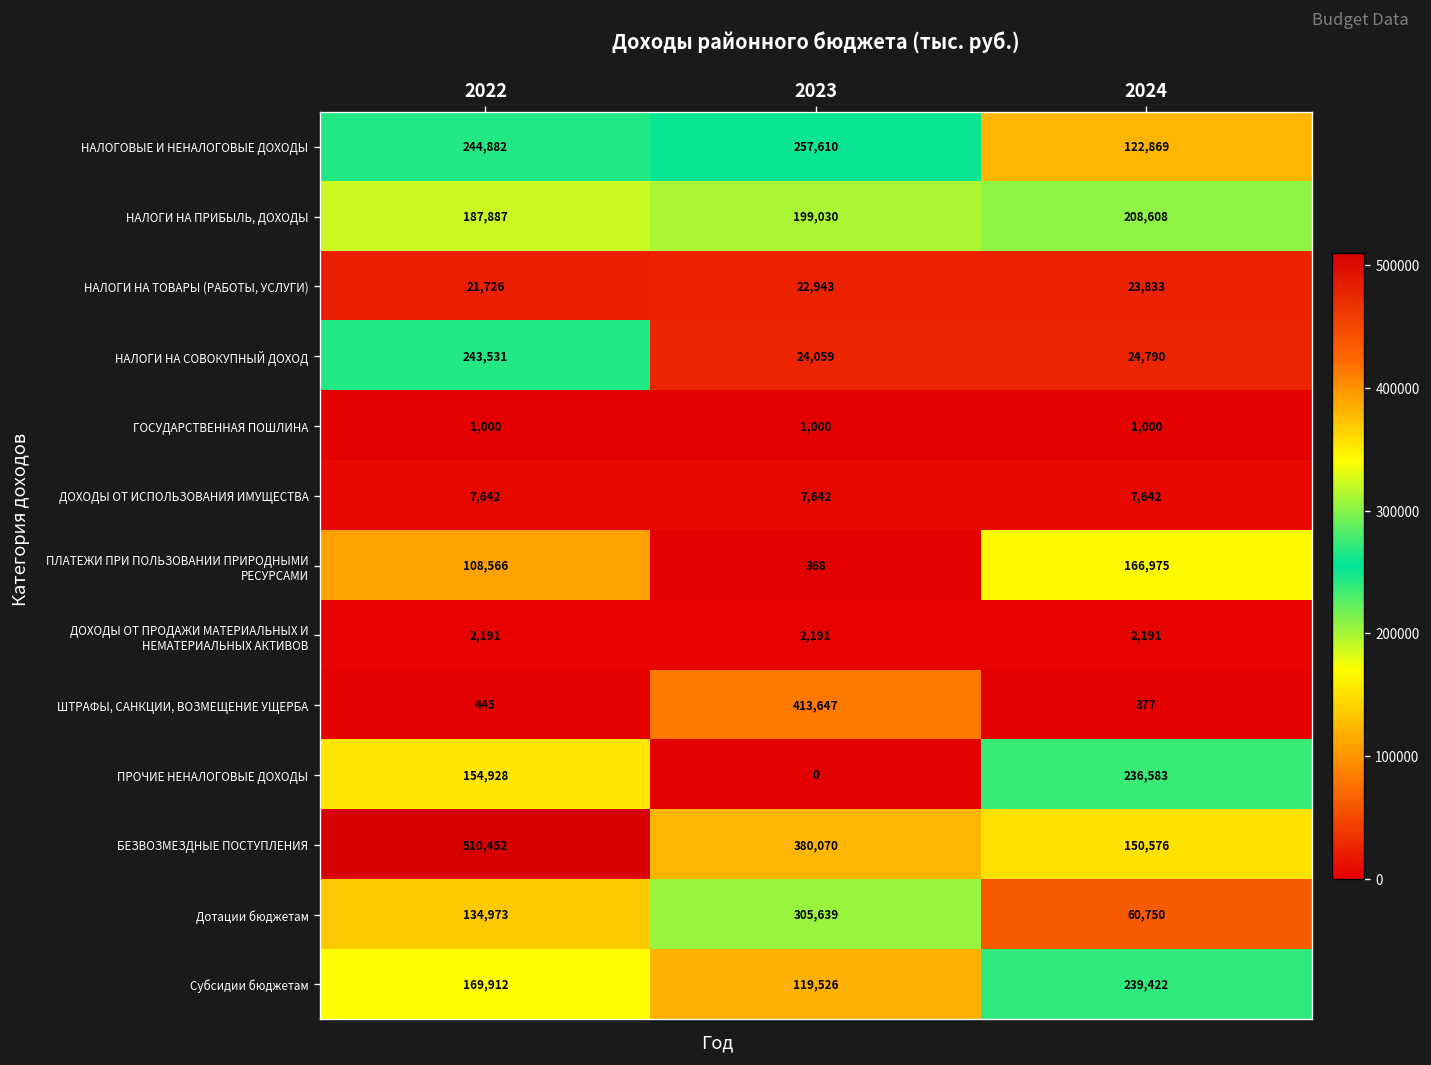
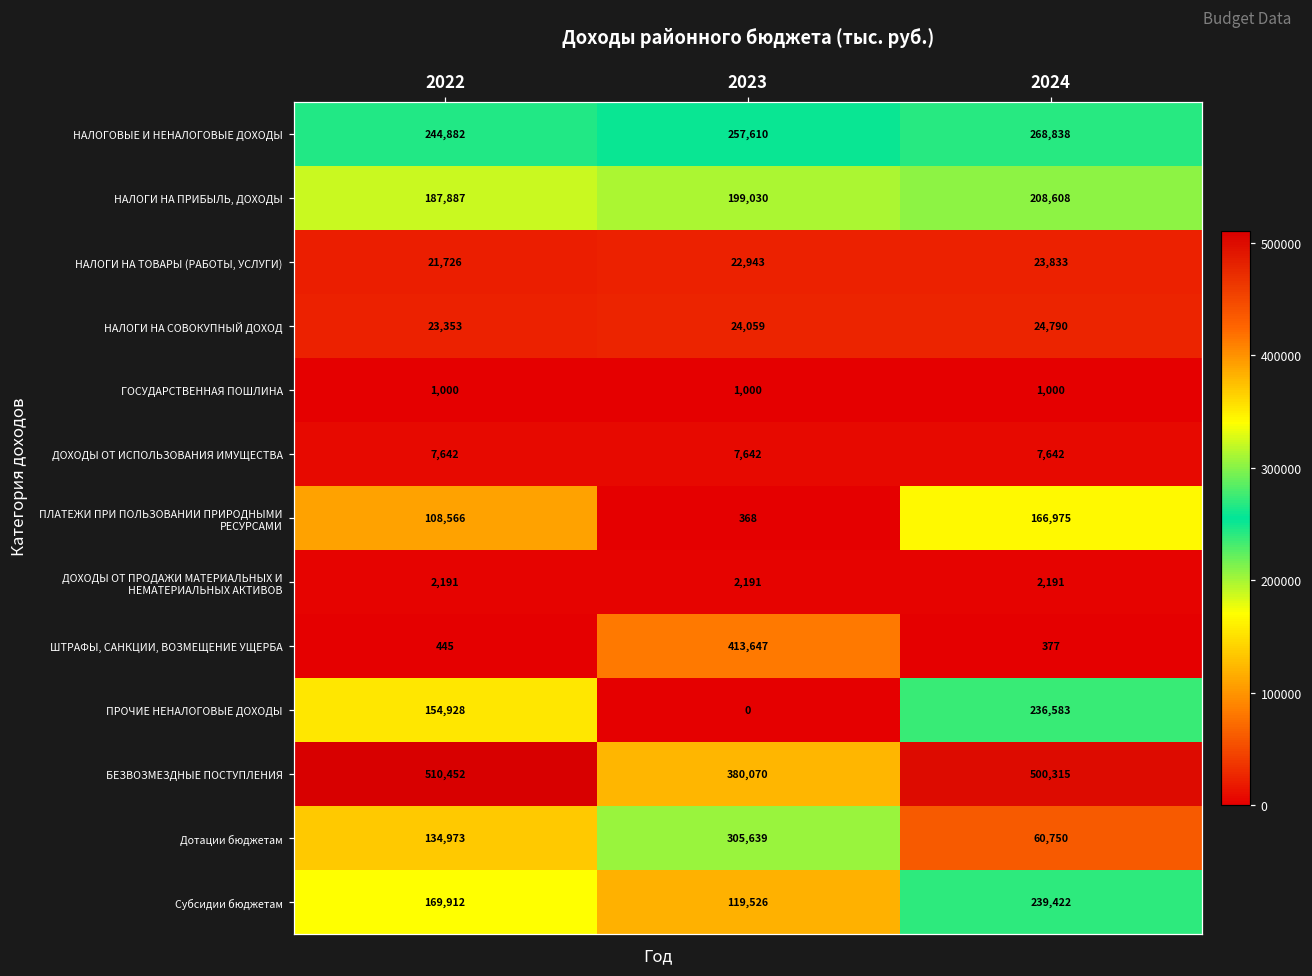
НАЛОГОВЫЕ И НЕНАЛОГОВЫЕ ДОХОДЫ, 2024: 122,869 -> 268,838
НАЛОГИ НА СОВОКУПНЫЙ ДОХОД, 2022: 243,531 -> 23,353
БЕЗВОЗМЕЗДНЫЕ ПОСТУПЛЕНИЯ, 2024: 150,576 -> 500,315
